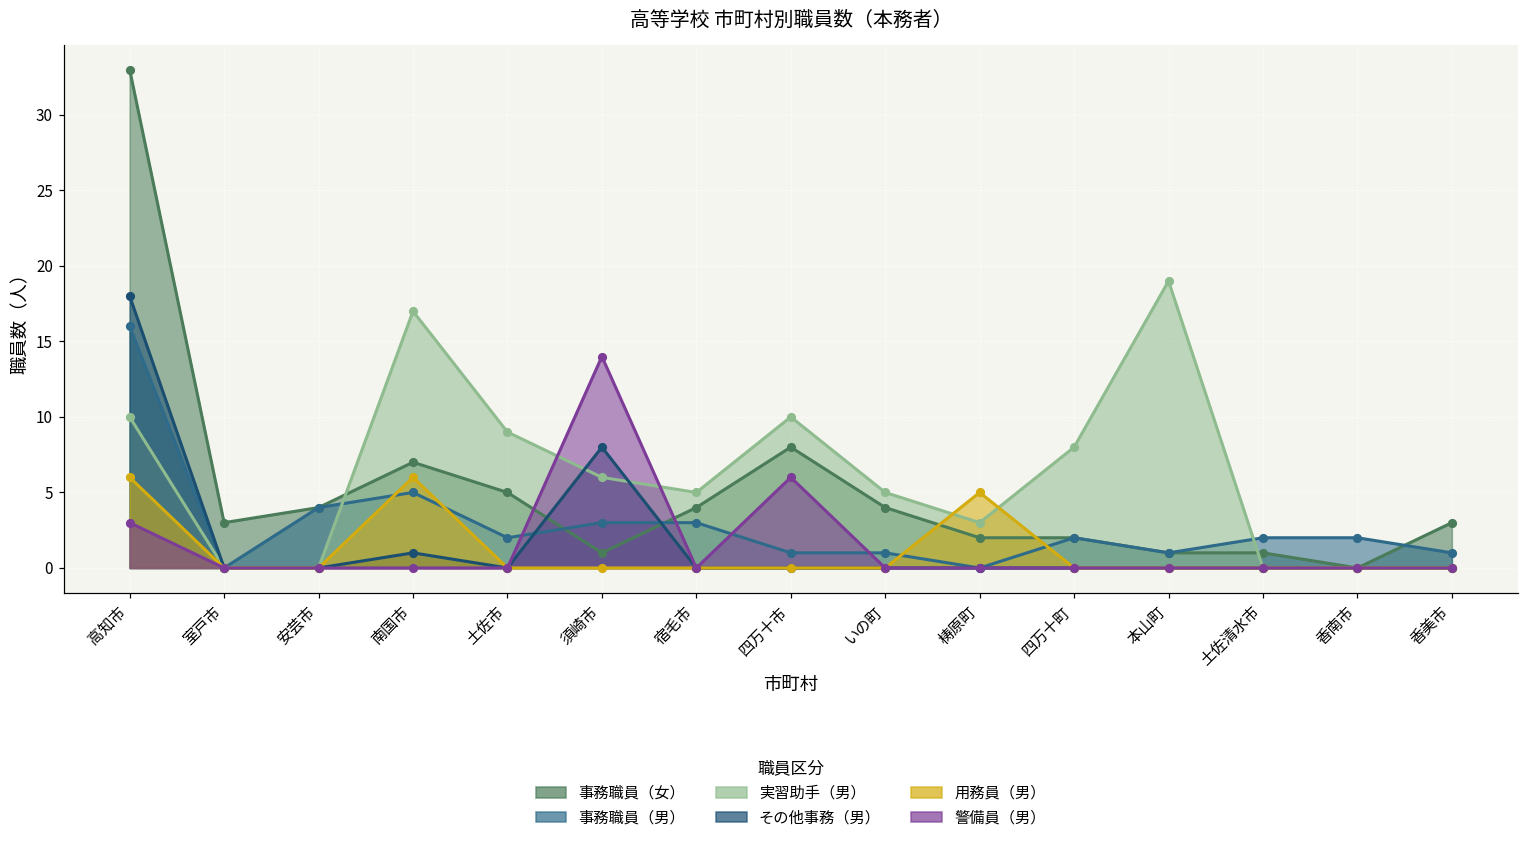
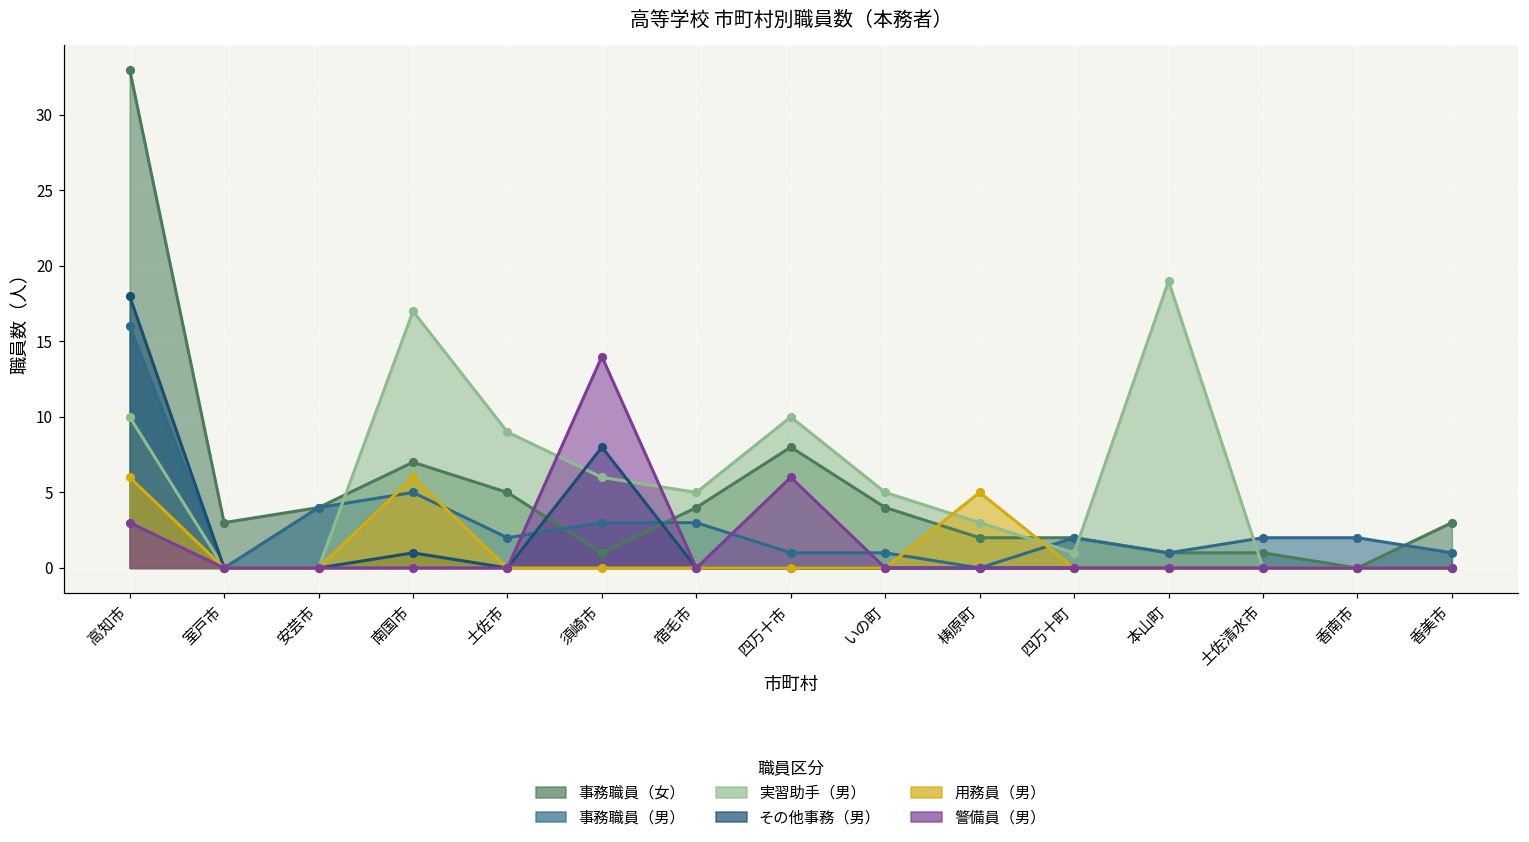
実習助手（男）, 四万十町: 8 -> 1
